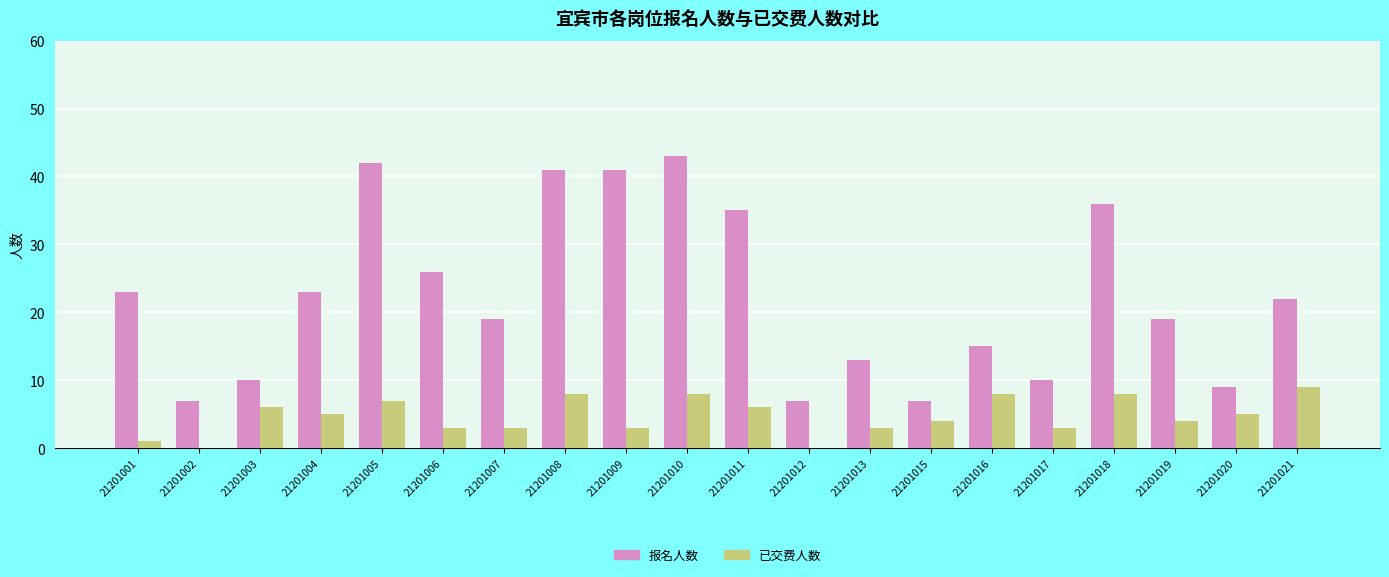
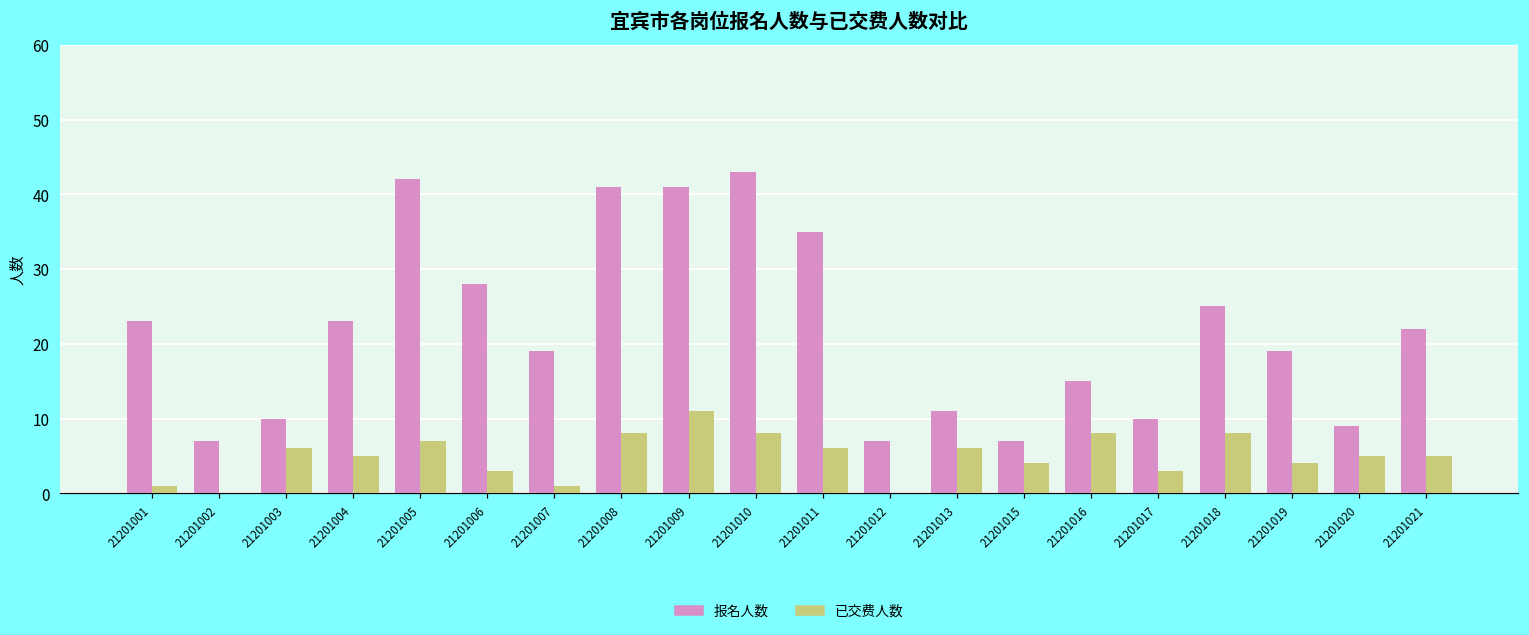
报名人数, 21201006: 26 -> 28
已交费人数, 21201007: 3 -> 1
已交费人数, 21201009: 3 -> 11
报名人数, 21201013: 13 -> 11
已交费人数, 21201013: 3 -> 6
报名人数, 21201018: 36 -> 25
已交费人数, 21201021: 9 -> 5
